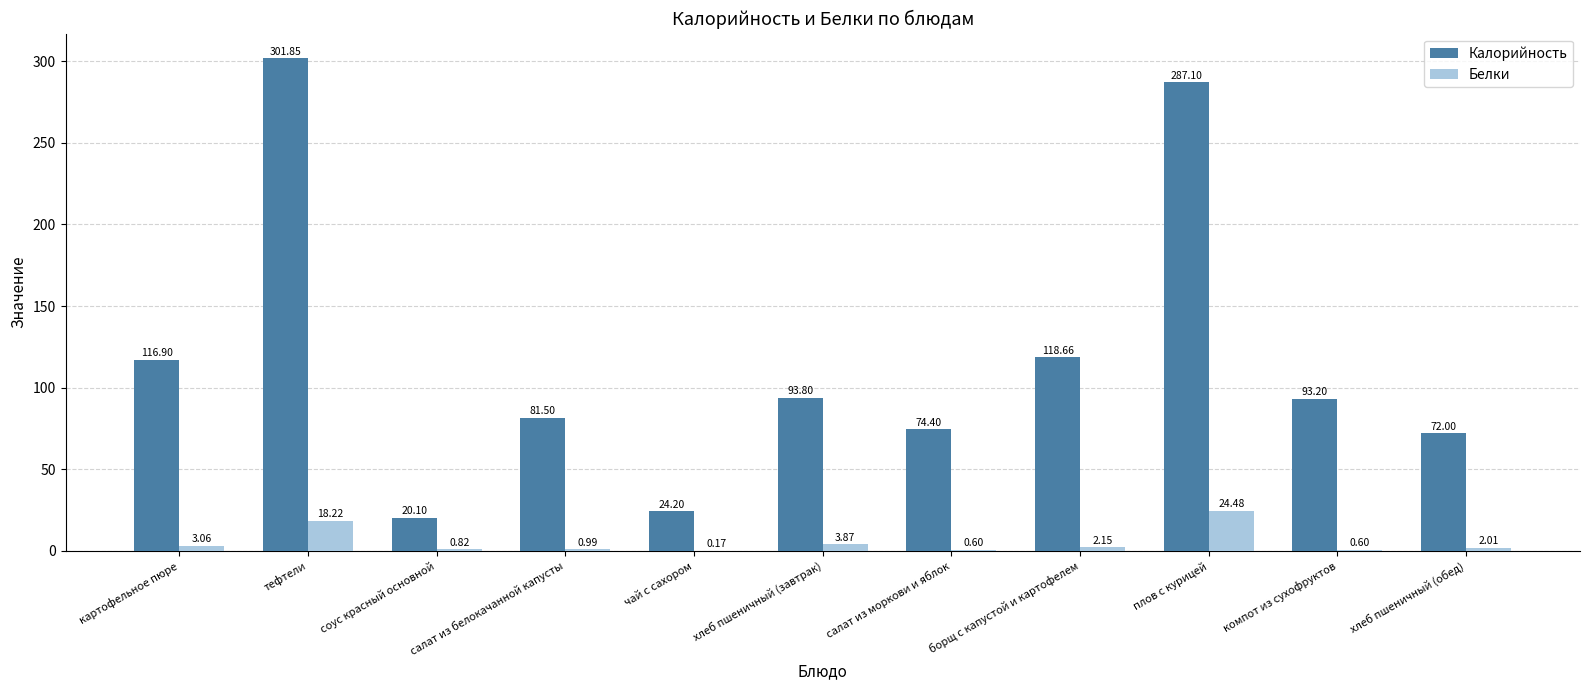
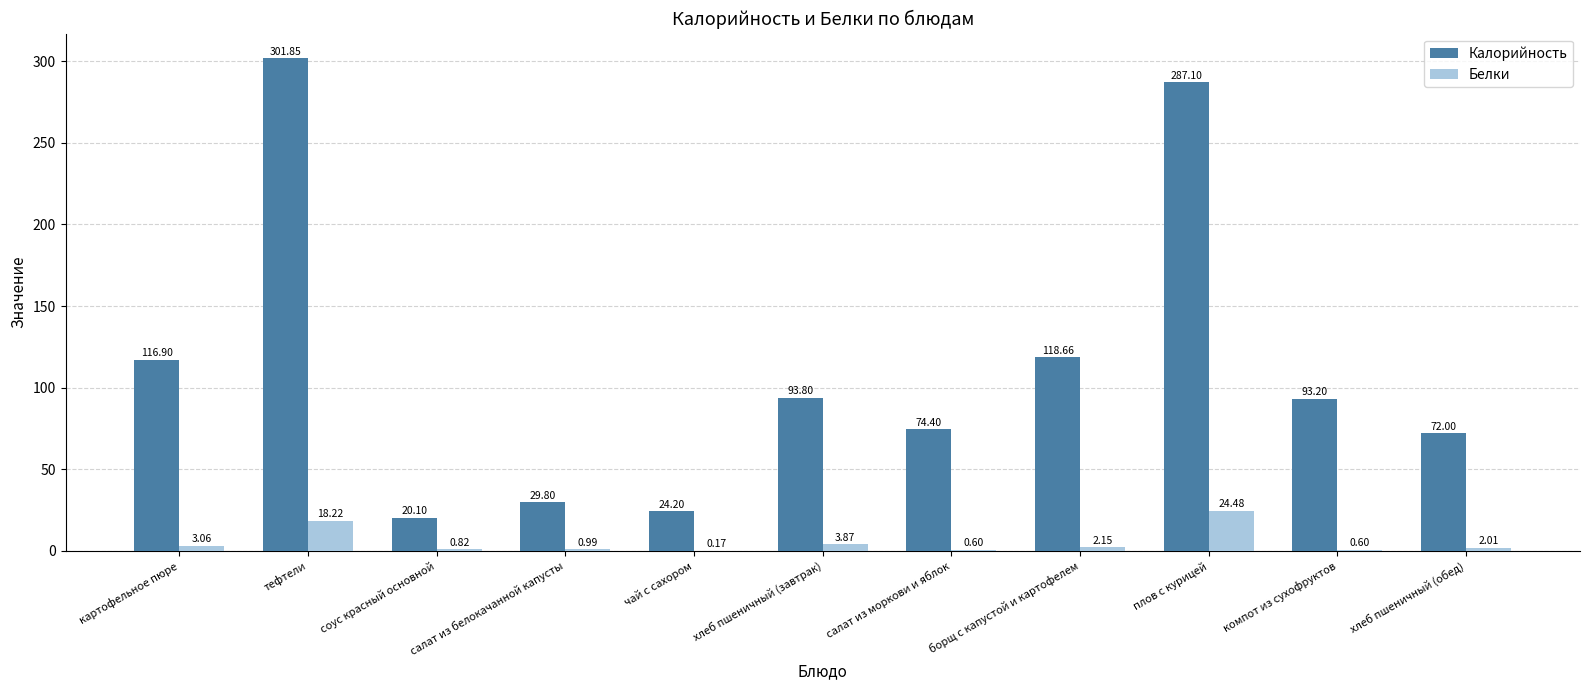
Калорийность, салат из белокачанной капусты: 81.50 -> 29.80
